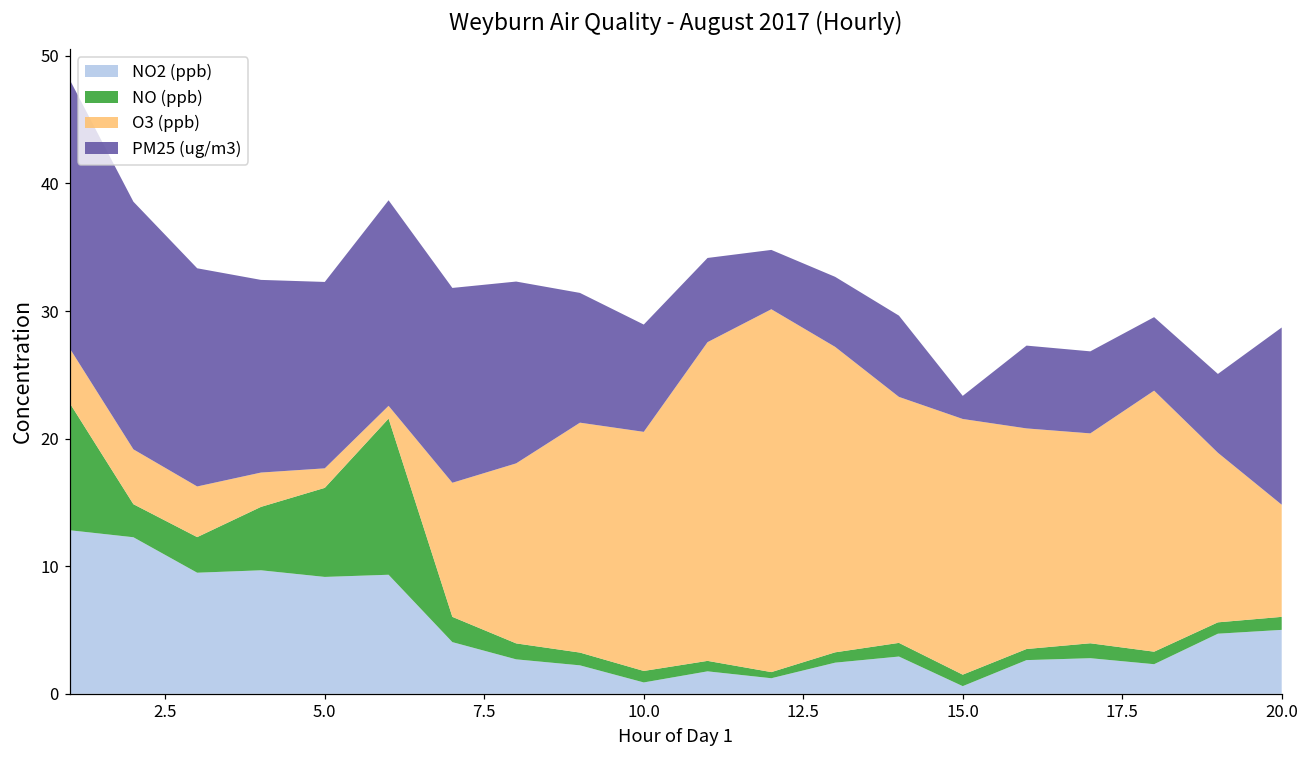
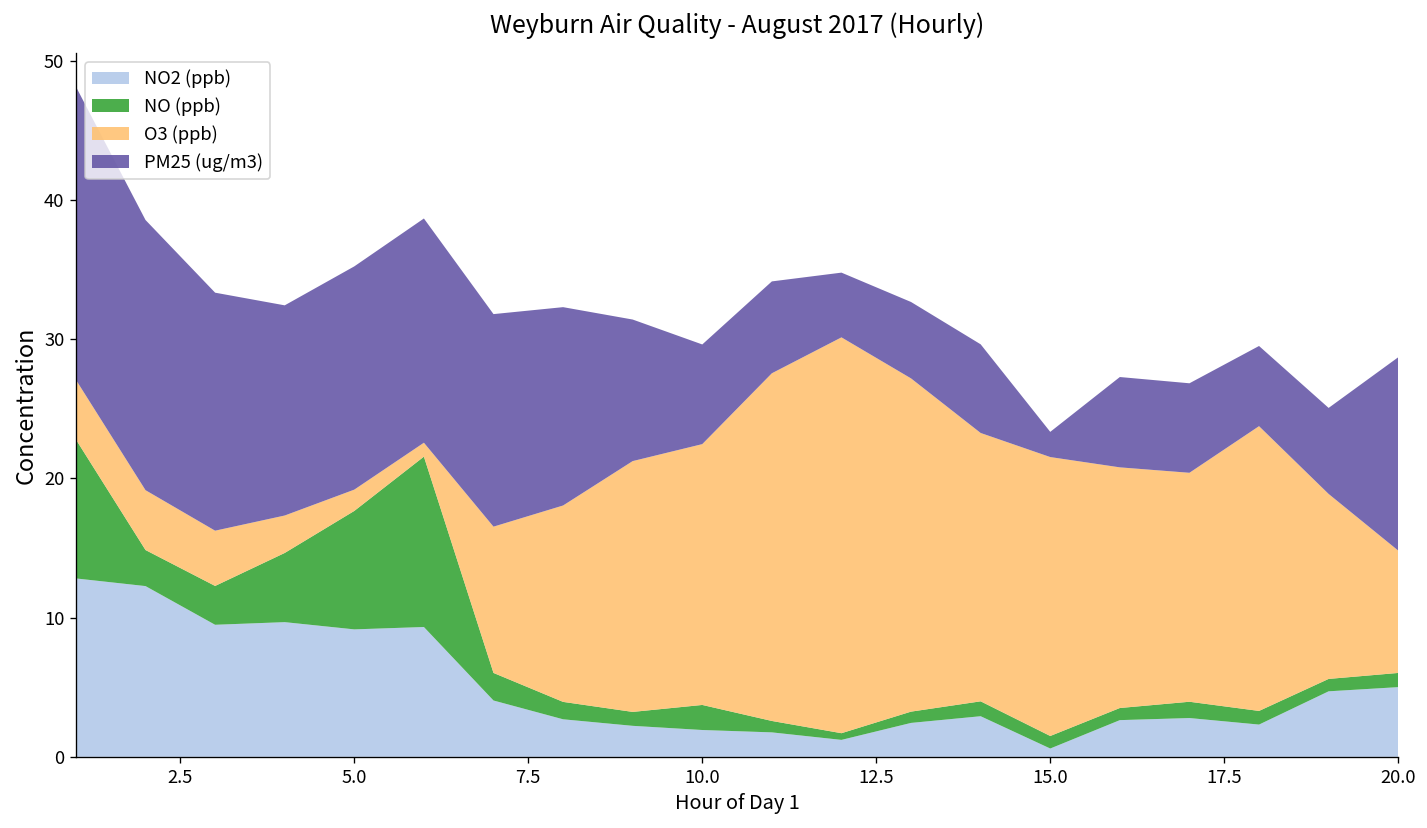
NO (ppb), 5.0: 7.0 -> 8.5
PM25 (ug/m3), 5.0: 14.6 -> 16.0
NO2 (ppb), 10.0: 0.9 -> 1.9
NO (ppb), 10.0: 0.9 -> 1.8
PM25 (ug/m3), 10.0: 8.4 -> 7.2
